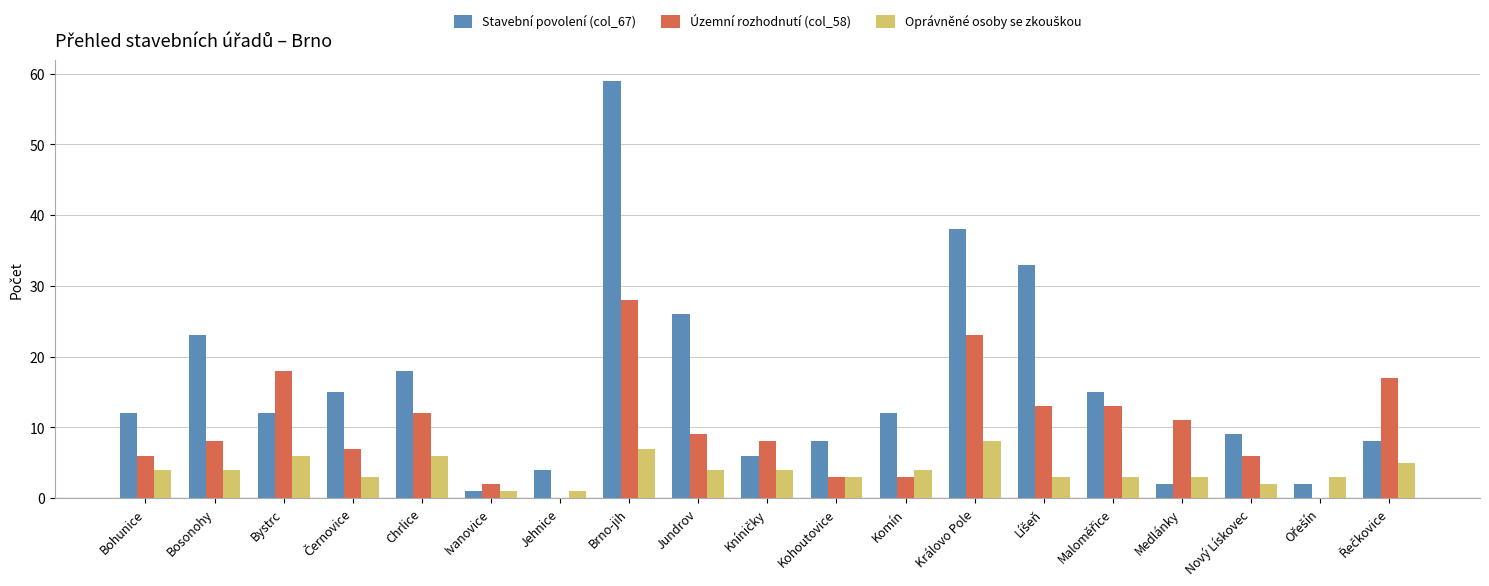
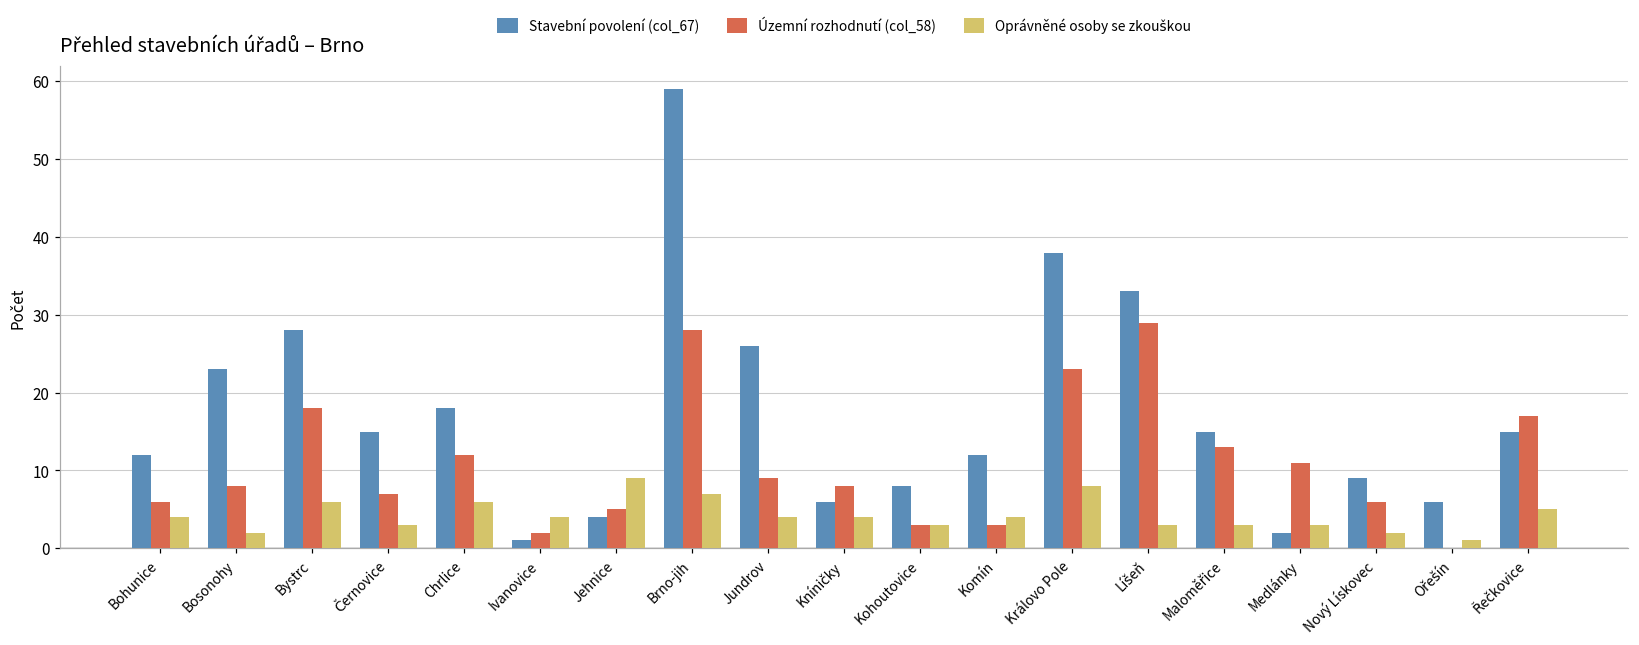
Oprávněné osoby se zkouškou, Bosonohy: 4 -> 2
Stavební povolení (col_67), Bystrc: 12 -> 28
Oprávněné osoby se zkouškou, Ivanovice: 1 -> 4
Územní rozhodnutí (col_58), Jehnice: 0 -> 5
Oprávněné osoby se zkouškou, Jehnice: 1 -> 9
Územní rozhodnutí (col_58), Líšeň: 13 -> 29
Stavební povolení (col_67), Ořešín: 2 -> 6
Oprávněné osoby se zkouškou, Ořešín: 3 -> 1
Stavební povolení (col_67), Řečkovice: 8 -> 15
